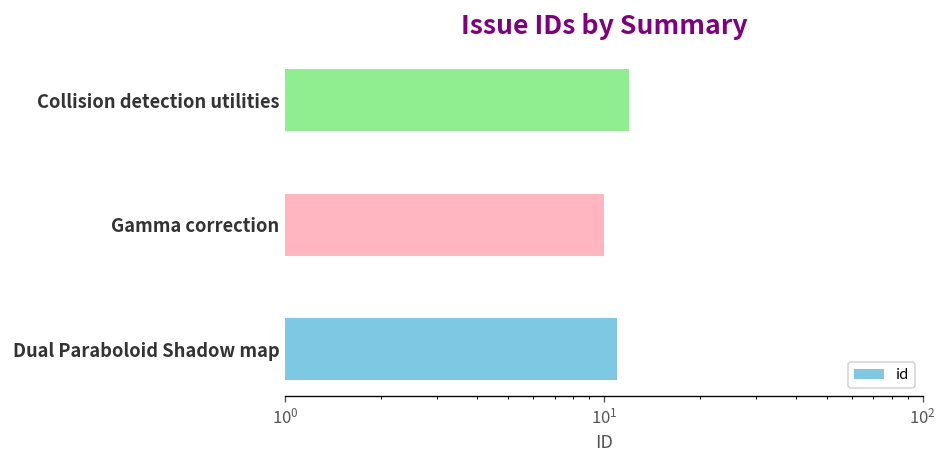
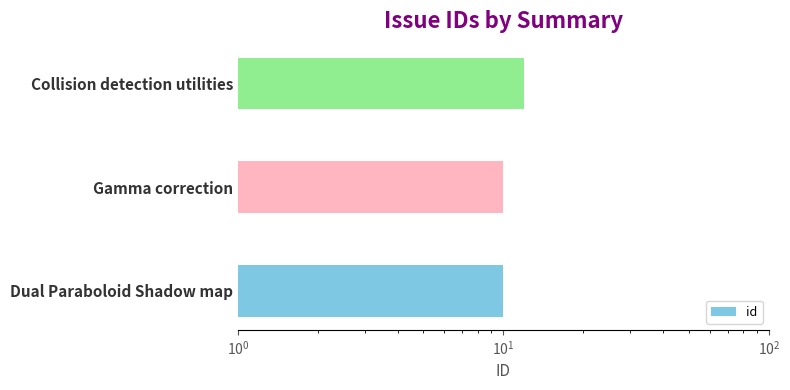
Dual Paraboloid Shadow map: 11 -> 10
